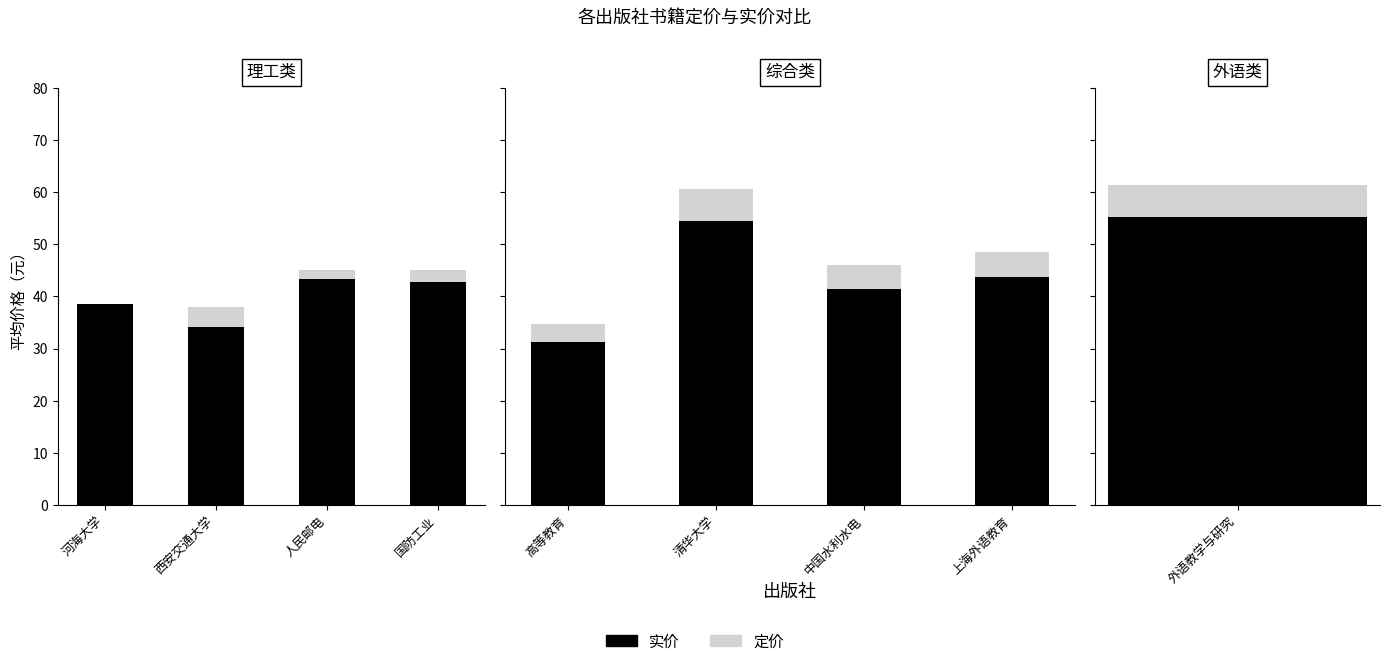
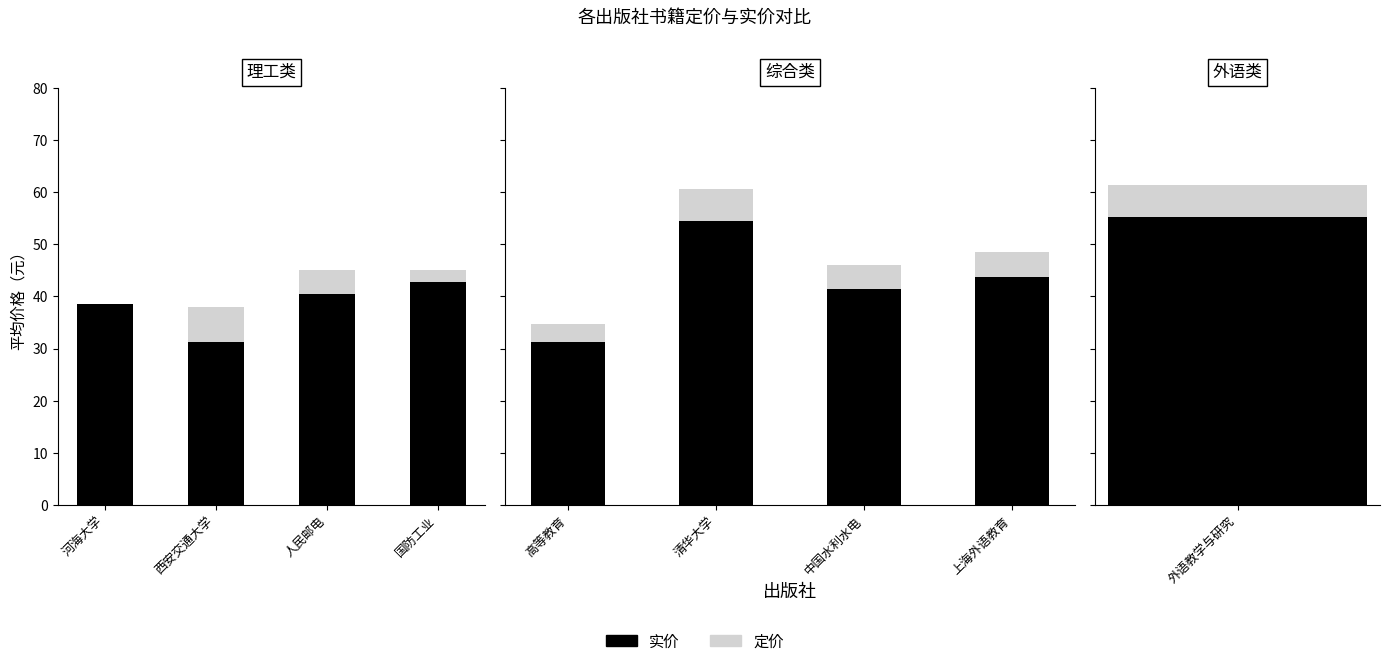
理工类, 实价, 西安交通大学: 34 -> 31
理工类, 实价, 人民邮电: 43 -> 41
